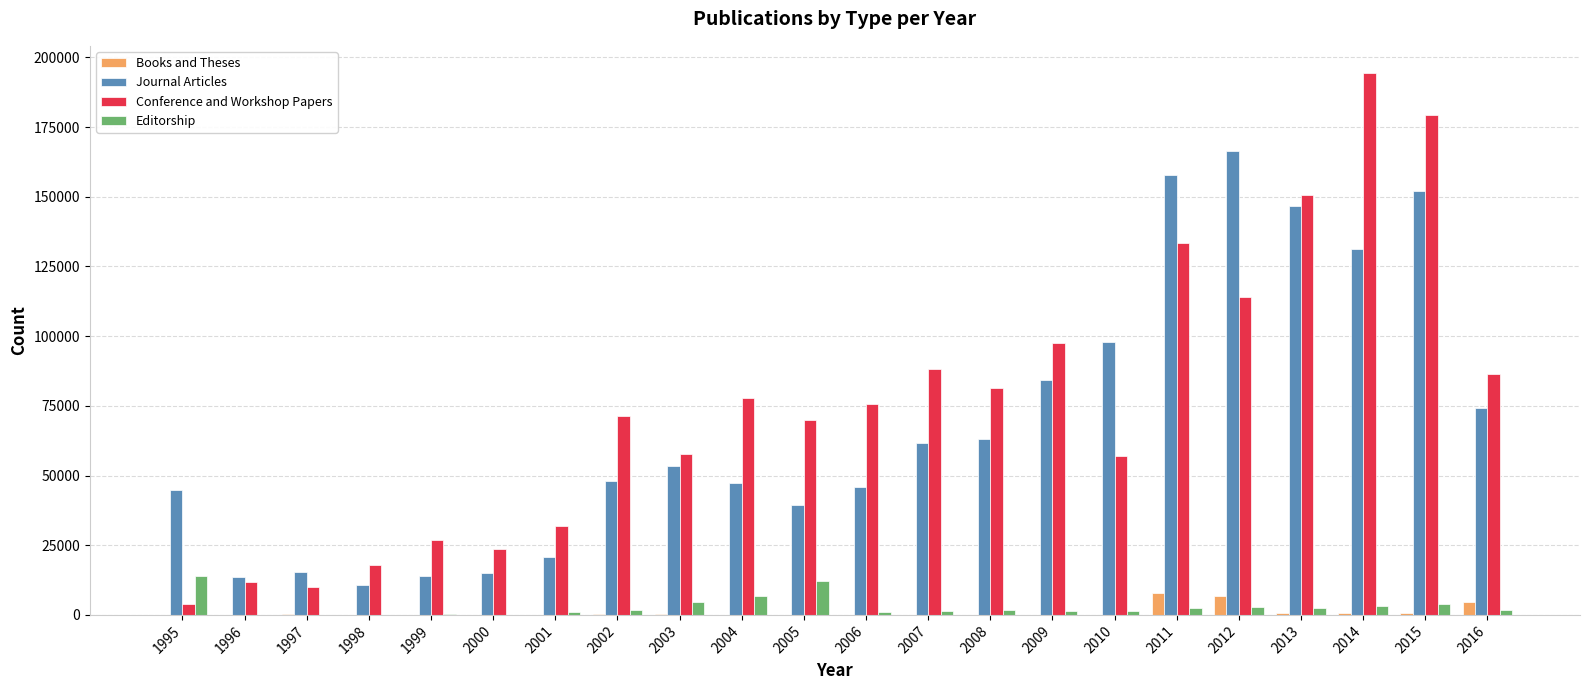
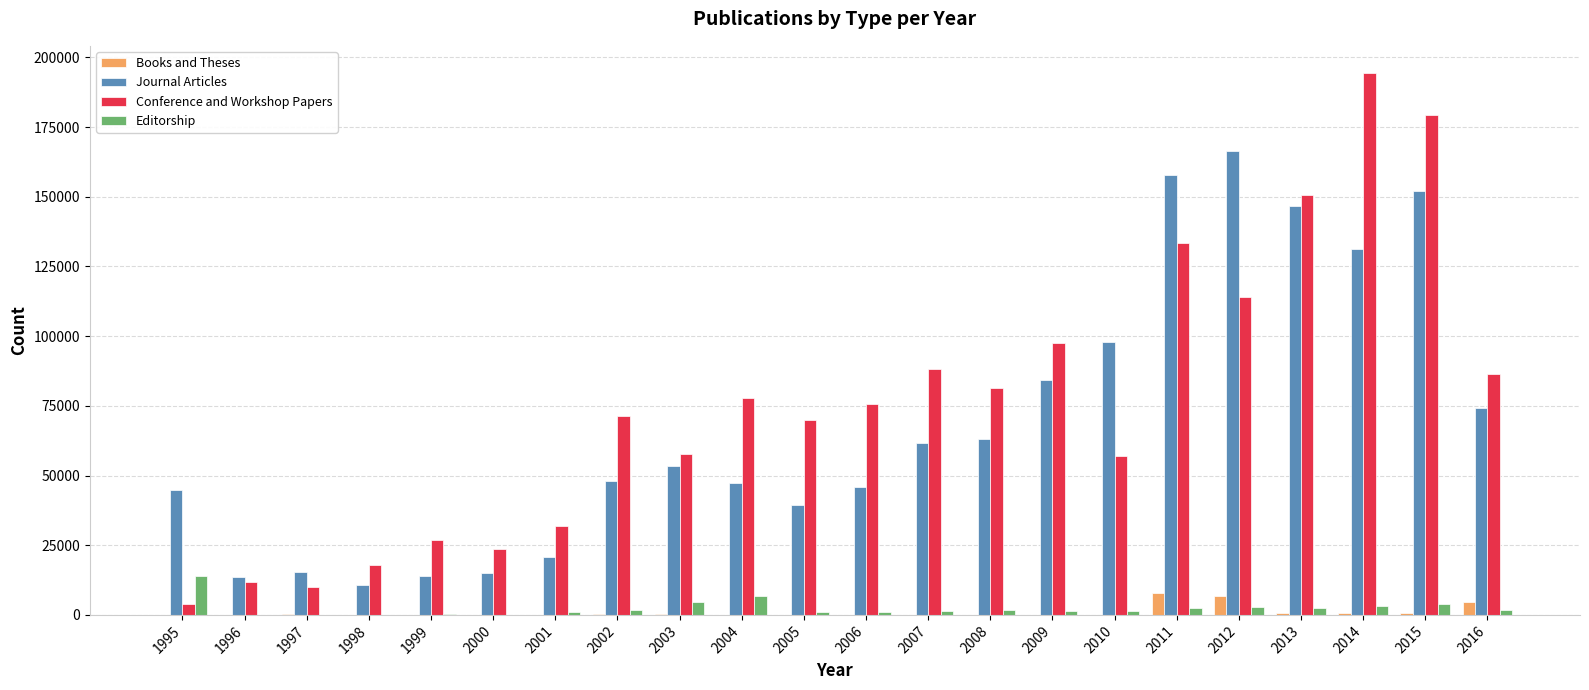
Editorship, 2005: 12000 -> 1000
